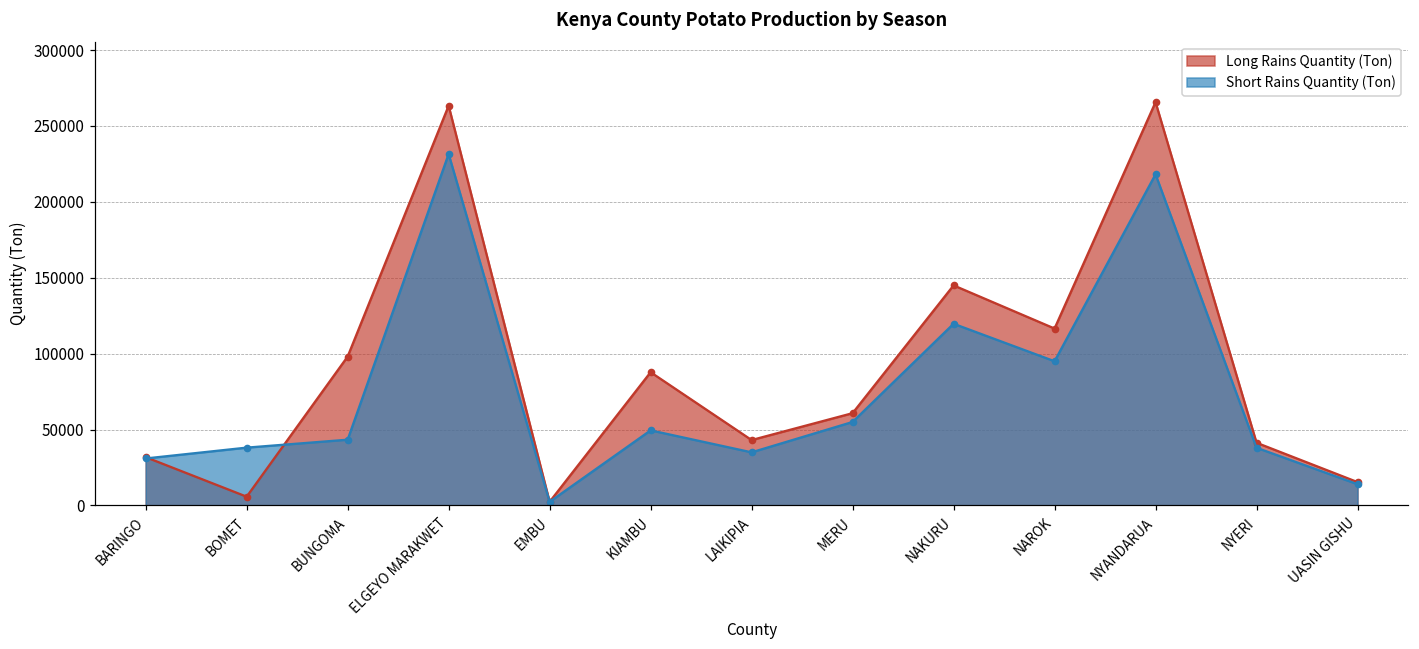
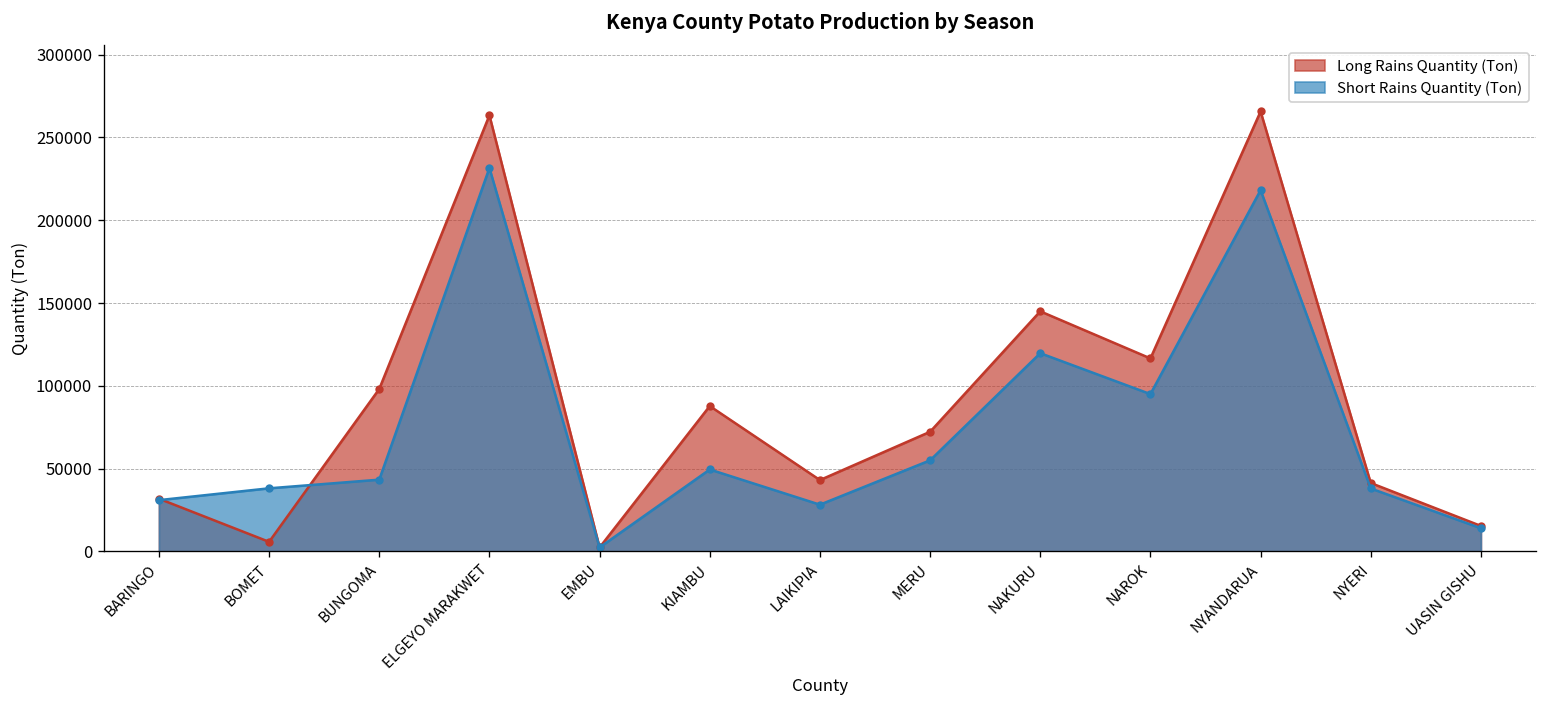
Short Rains Quantity (Ton), LAIKIPIA: 35000 -> 28000
Long Rains Quantity (Ton), MERU: 61000 -> 72000
